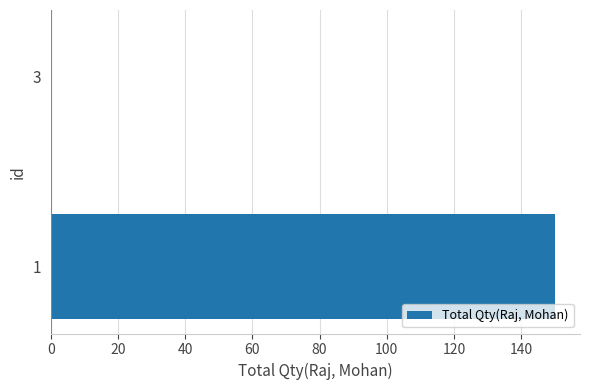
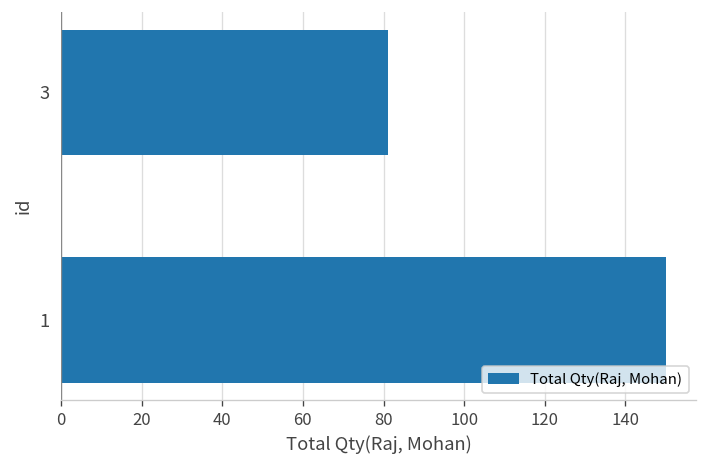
3: 0 -> 81
